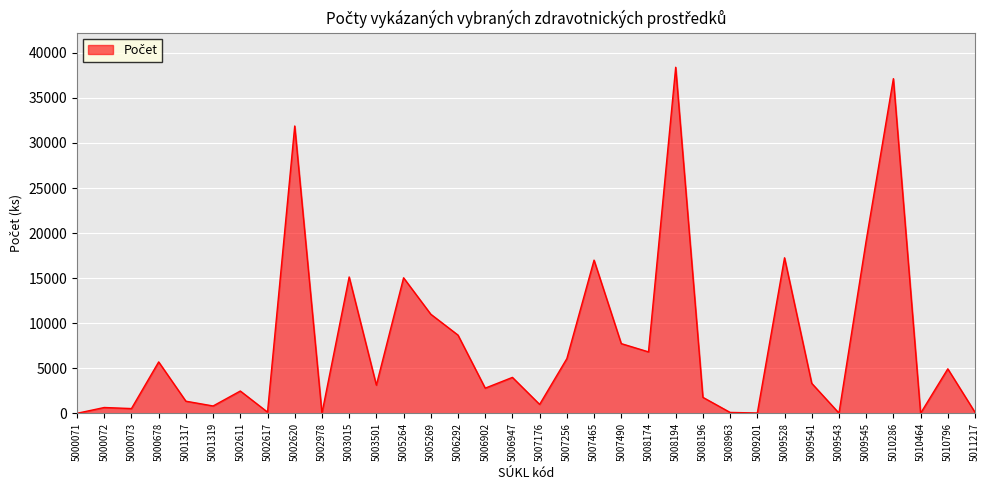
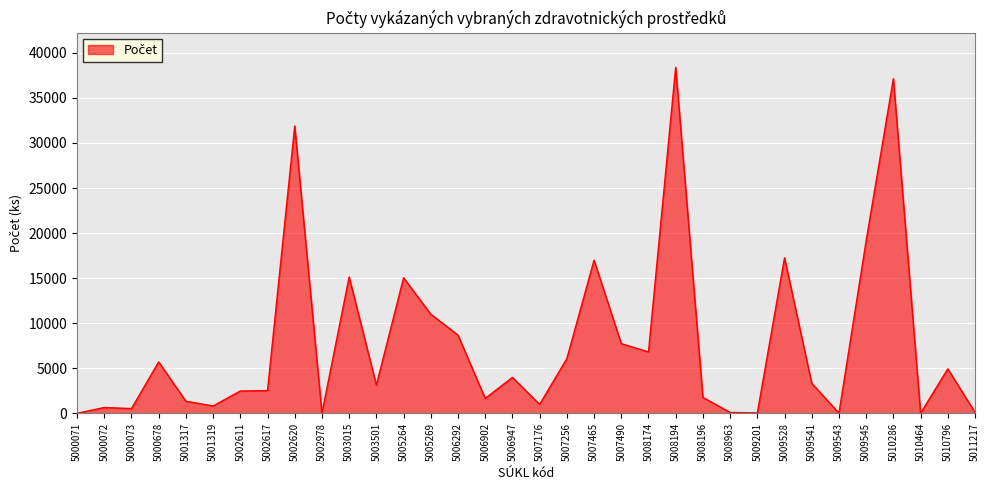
5002617: 0 -> 3000
5006902: 3000 -> 2000
